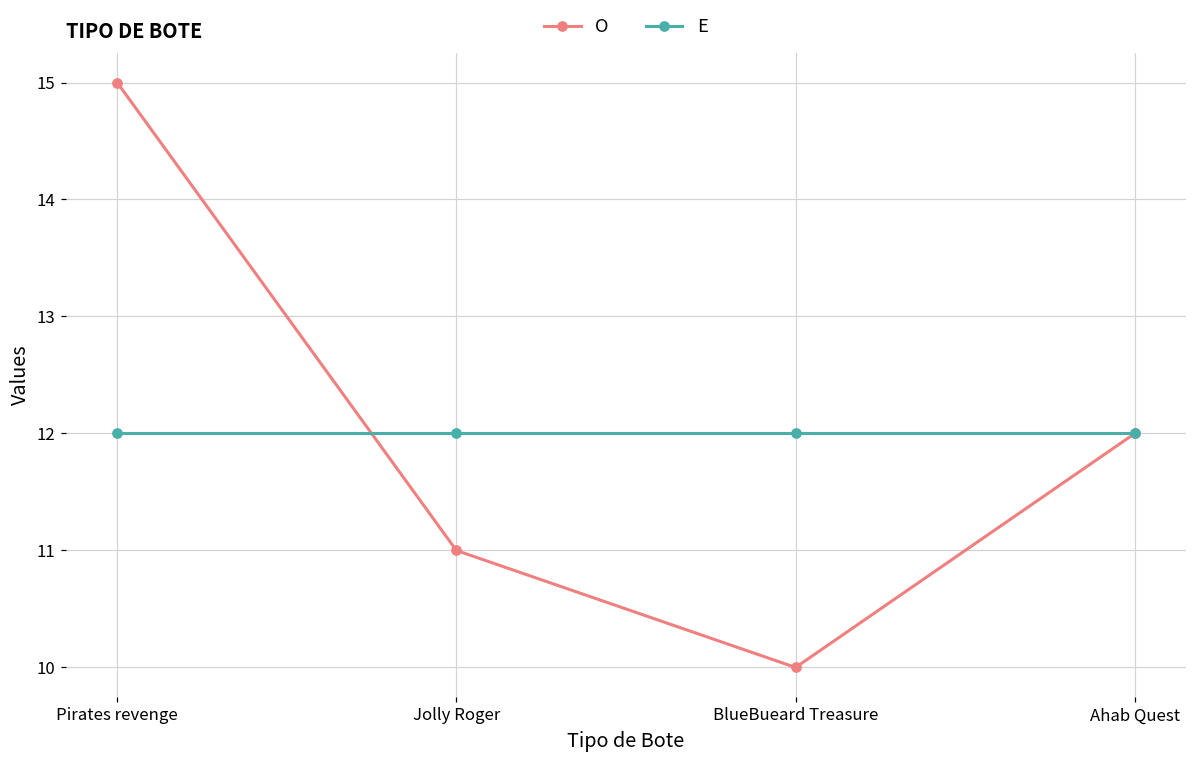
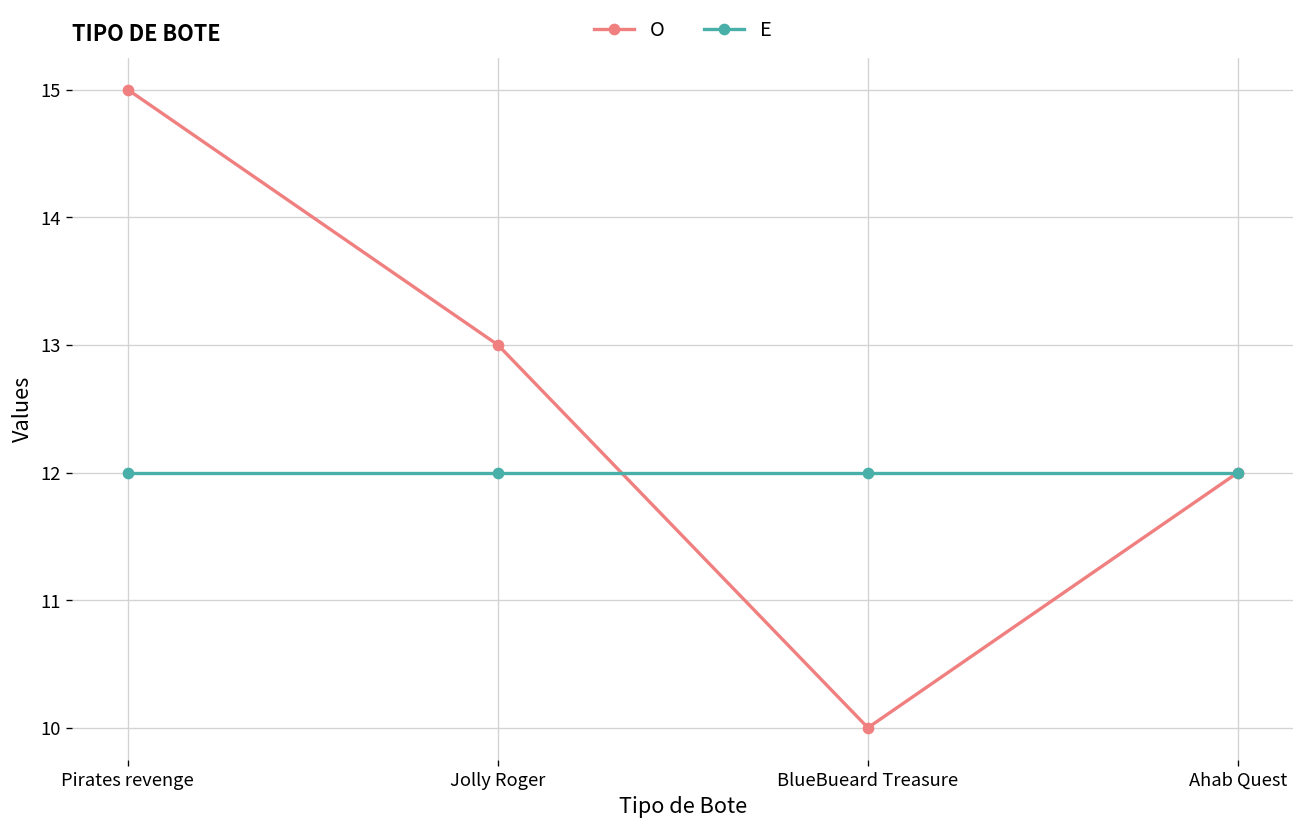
O, Jolly Roger: 11 -> 13
